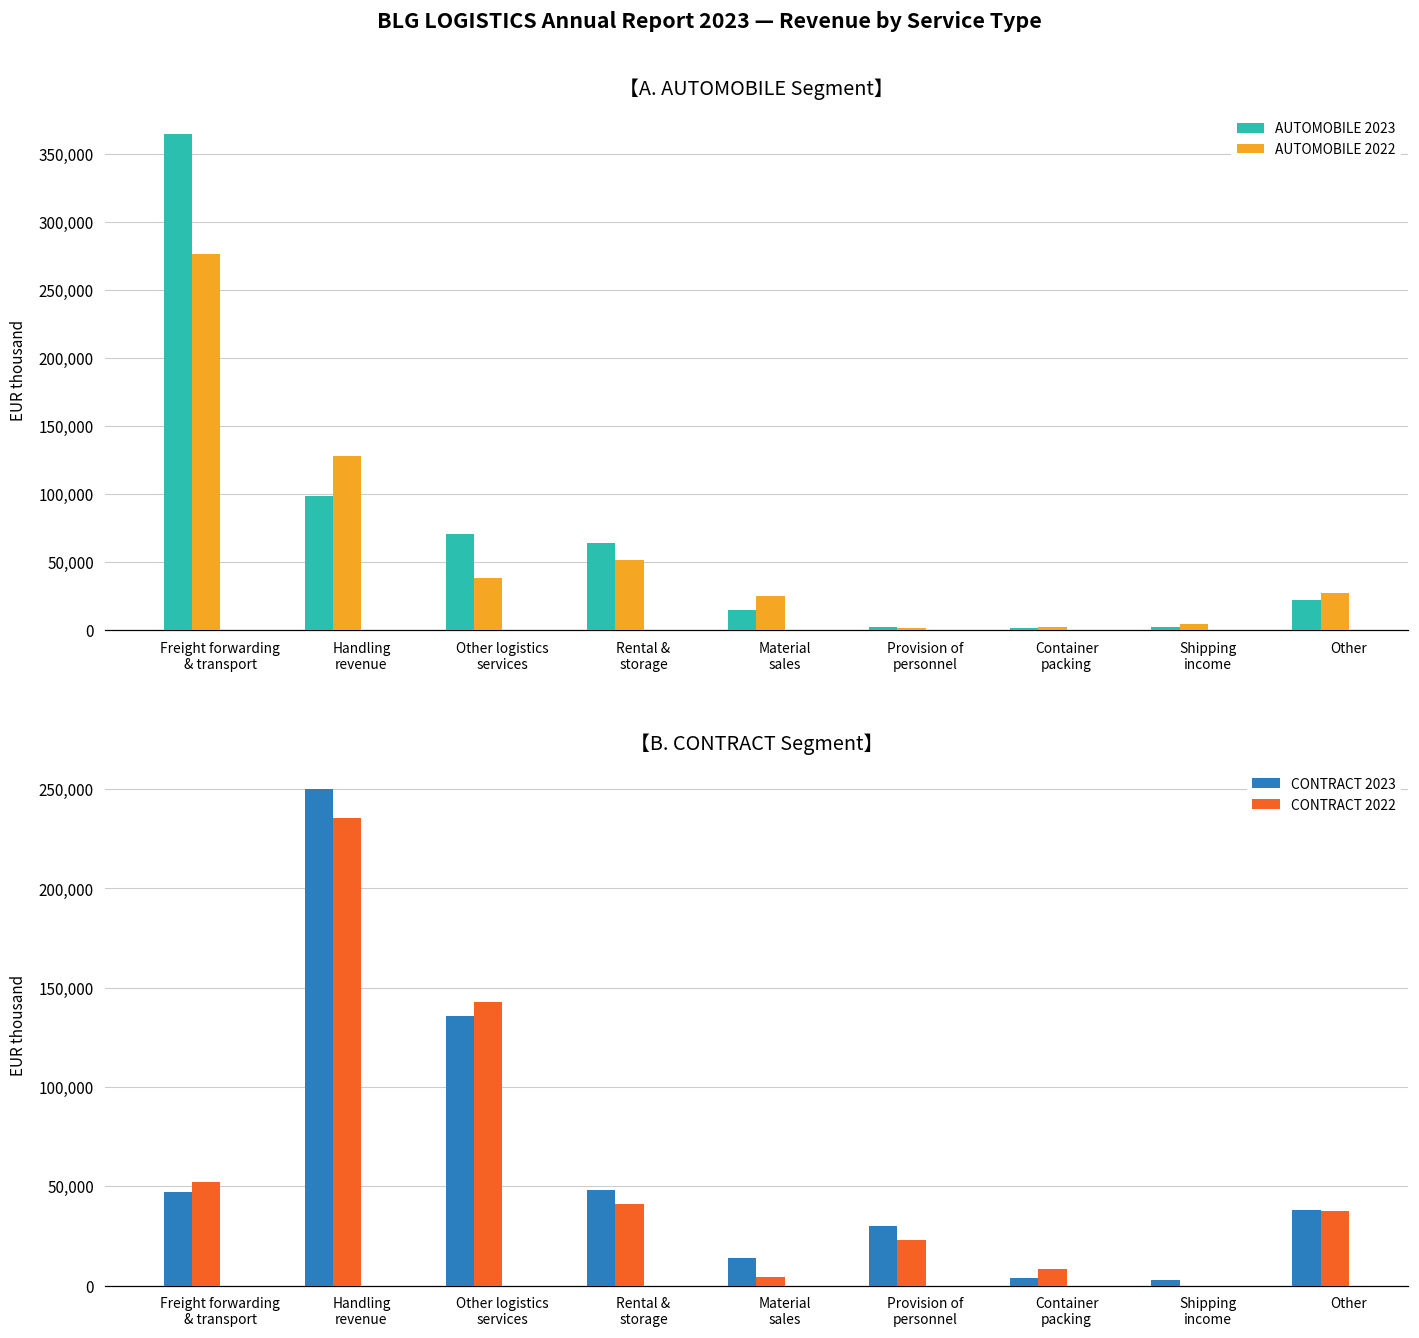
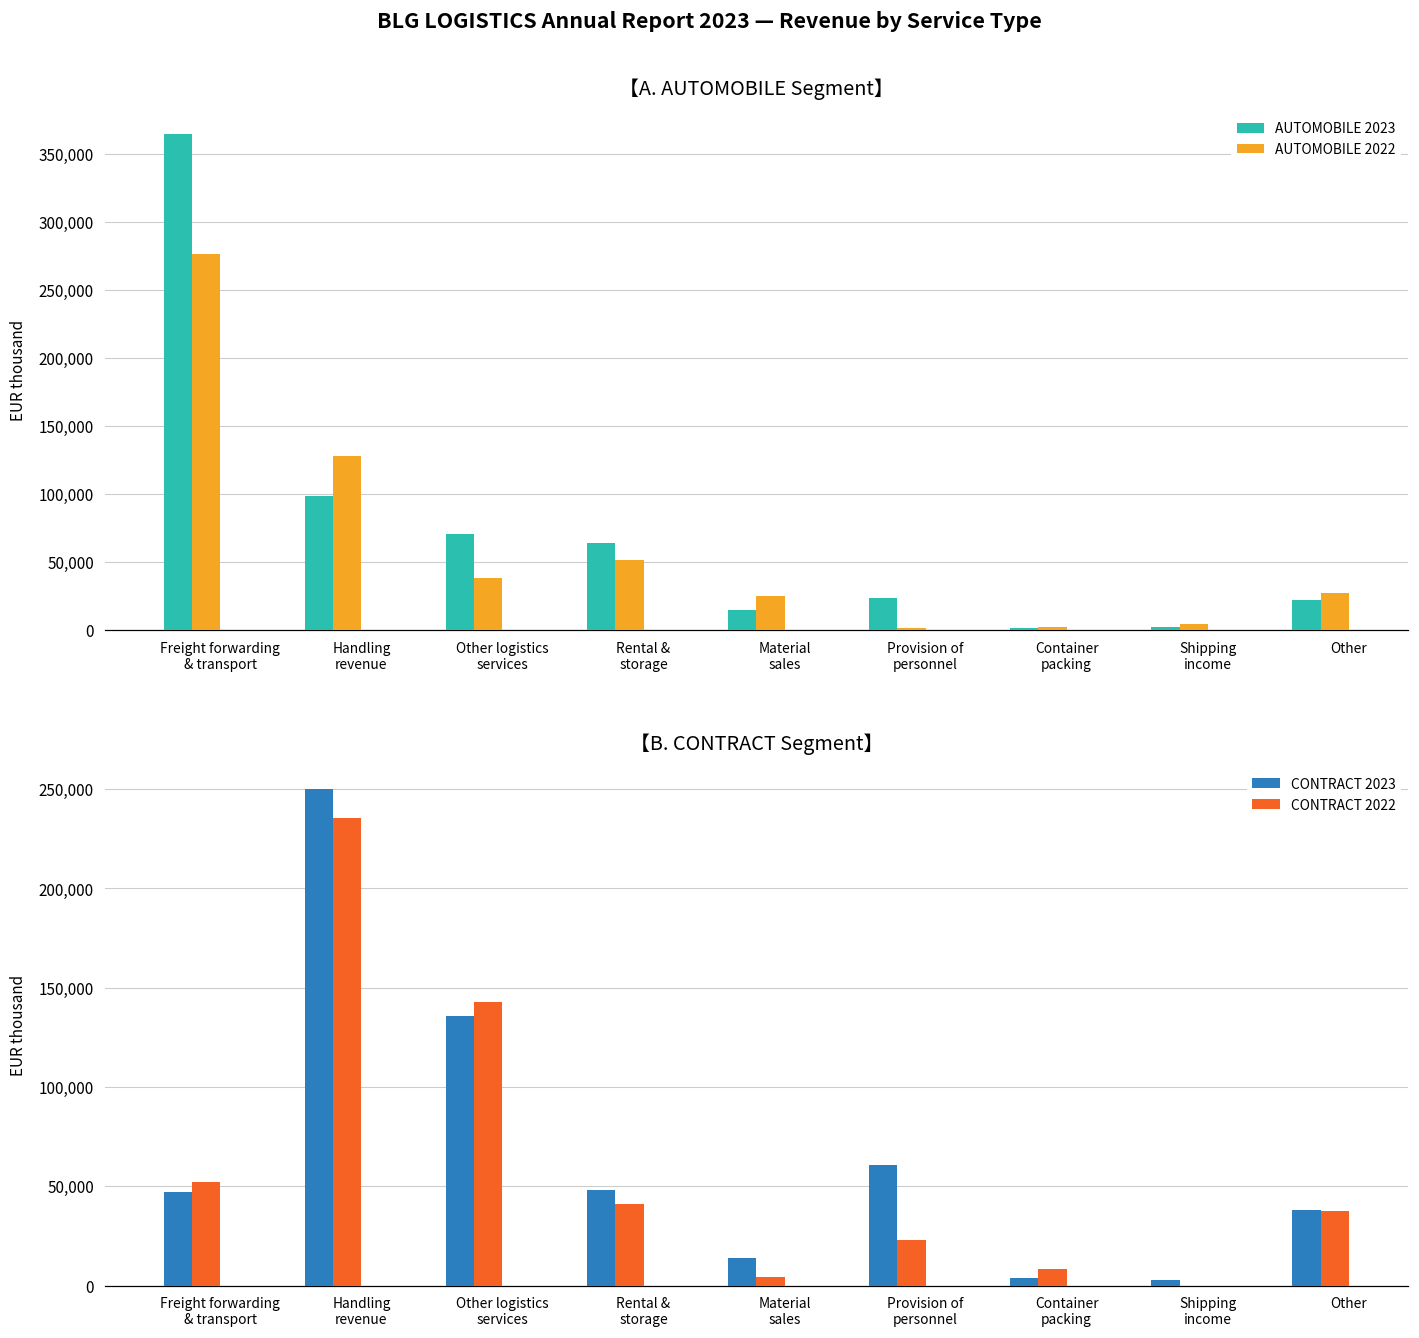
【A. AUTOMOBILE Segment】, AUTOMOBILE 2023, Provision of personnel: 2,000 -> 23,000
【B. CONTRACT Segment】, CONTRACT 2023, Provision of personnel: 30,000 -> 61,000
